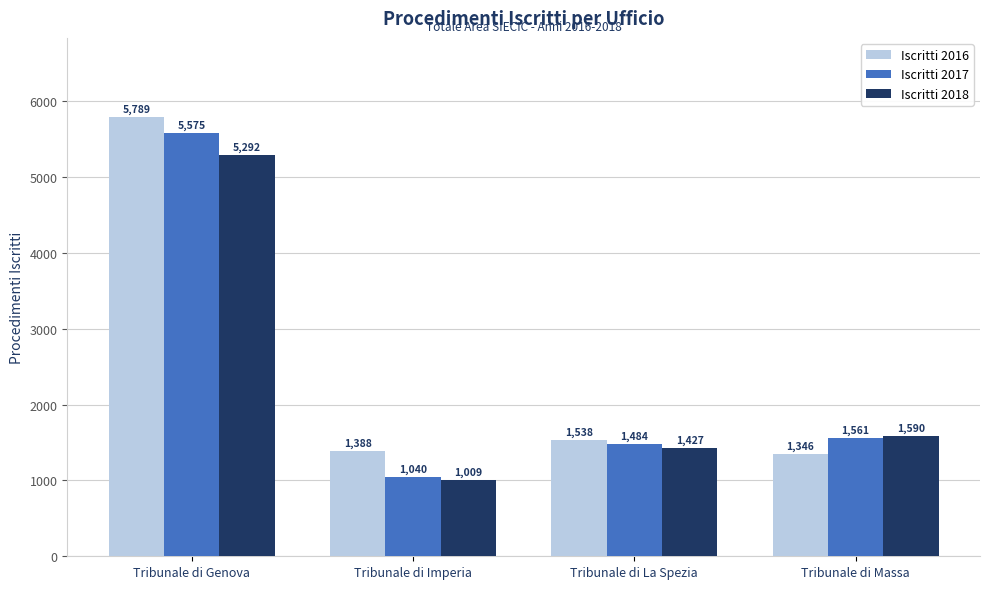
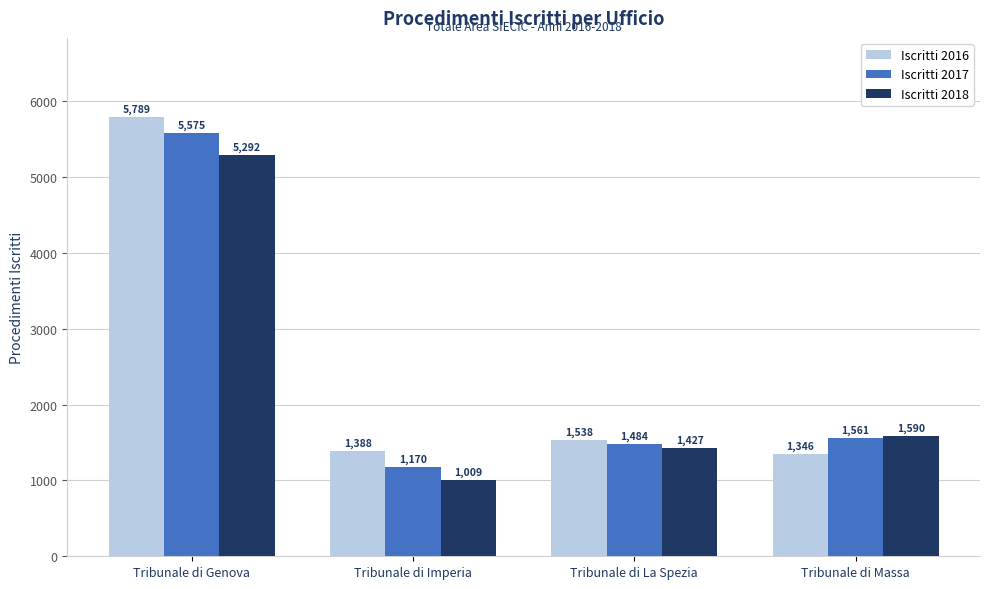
Iscritti 2017, Tribunale di Imperia: 1,040 -> 1,170
